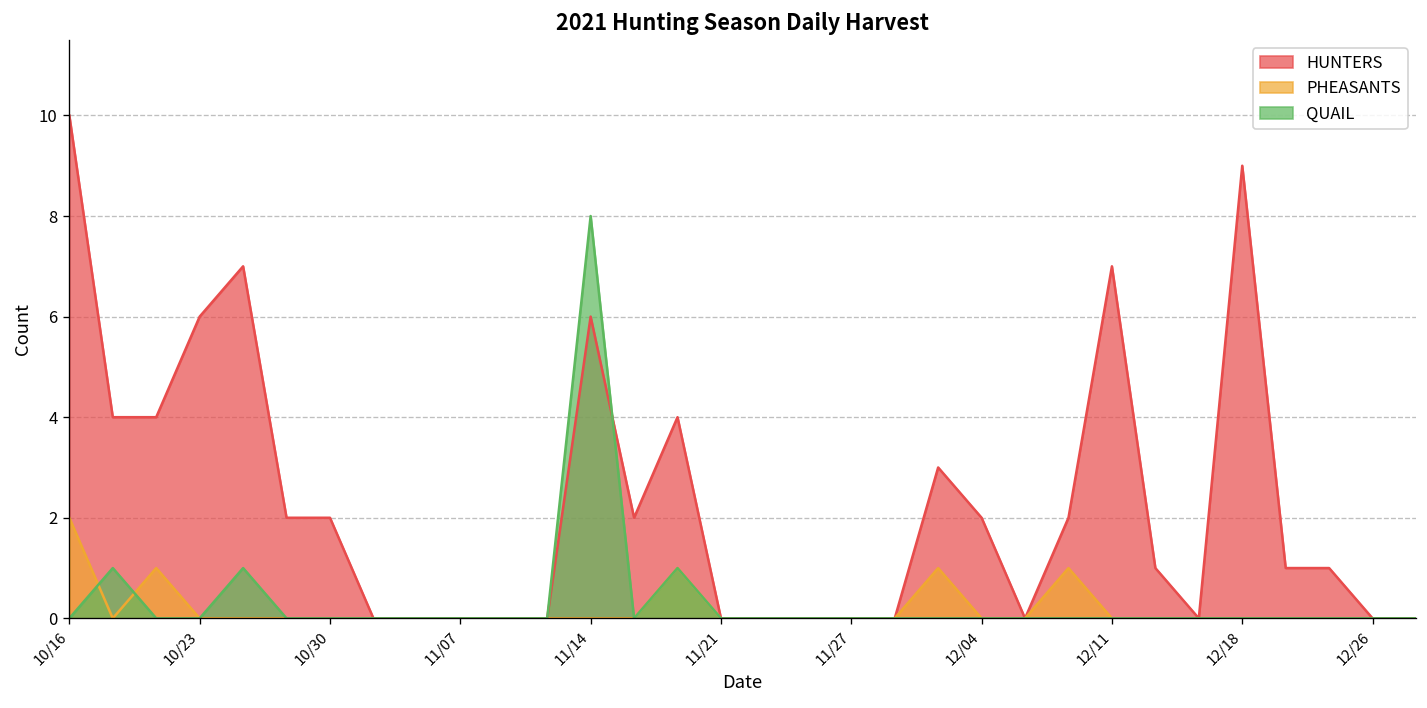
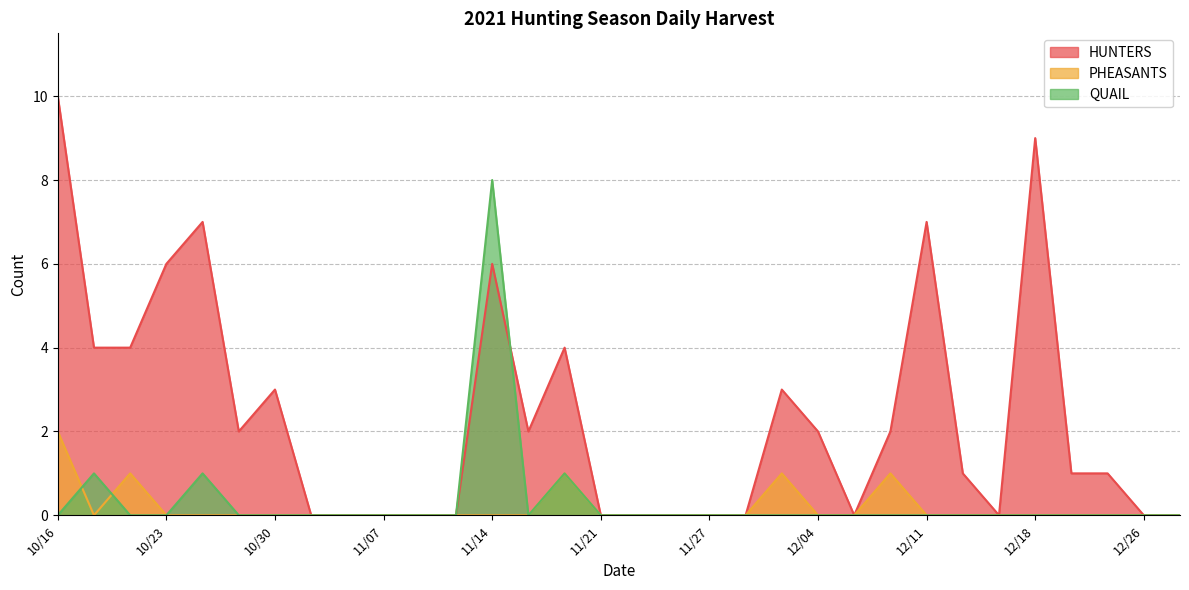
HUNTERS, 10/30: 2 -> 3
